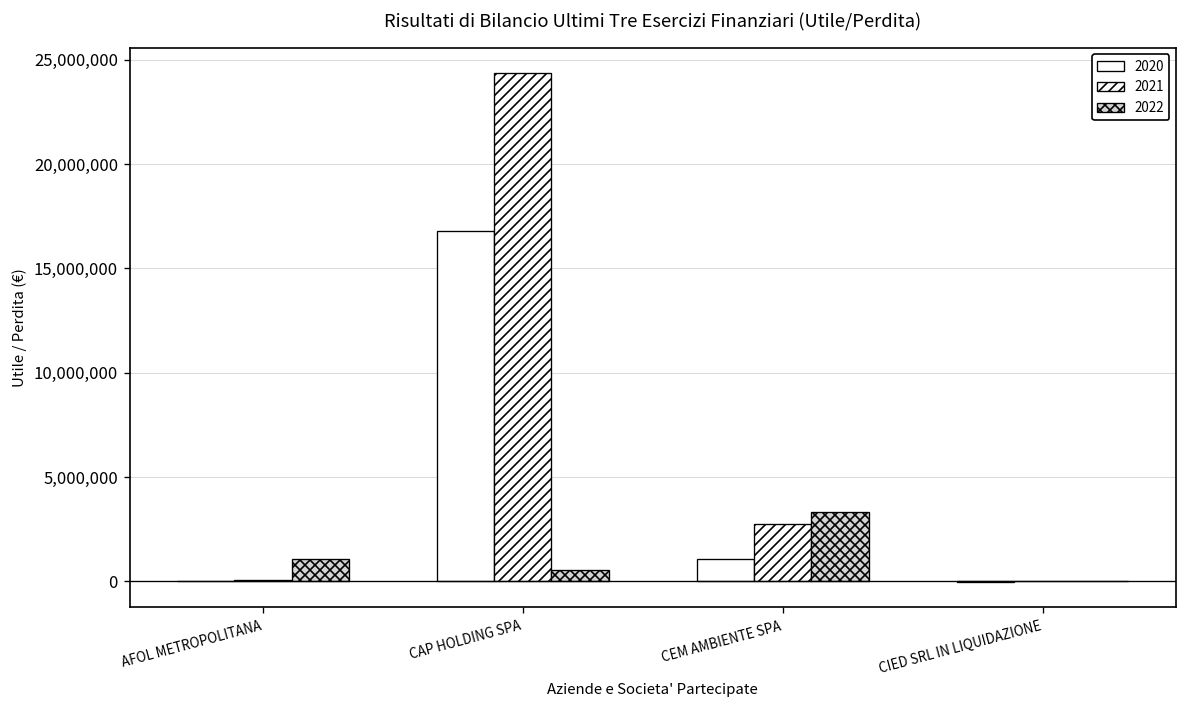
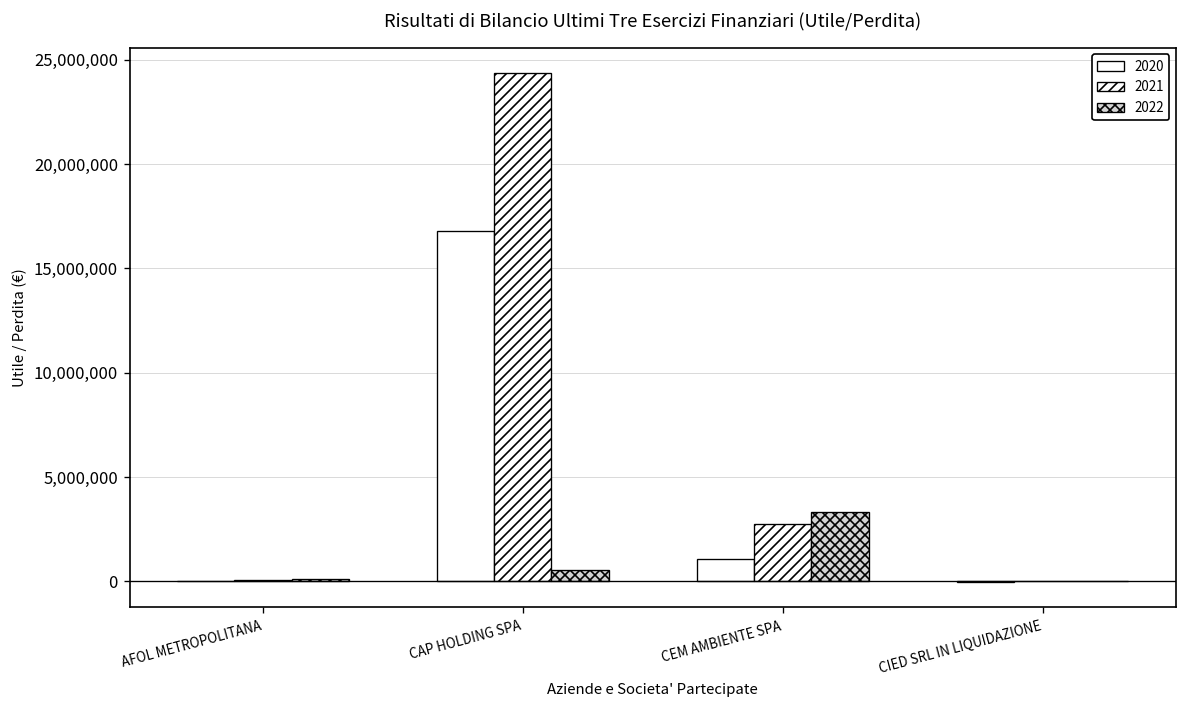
2022, AFOL METROPOLITANA: 1,100,000 -> 100,000
